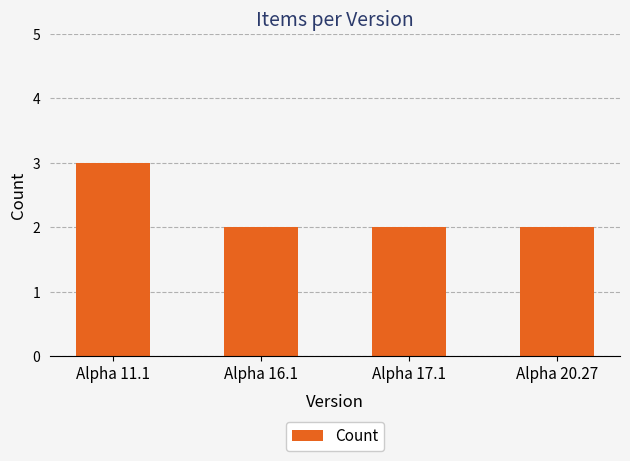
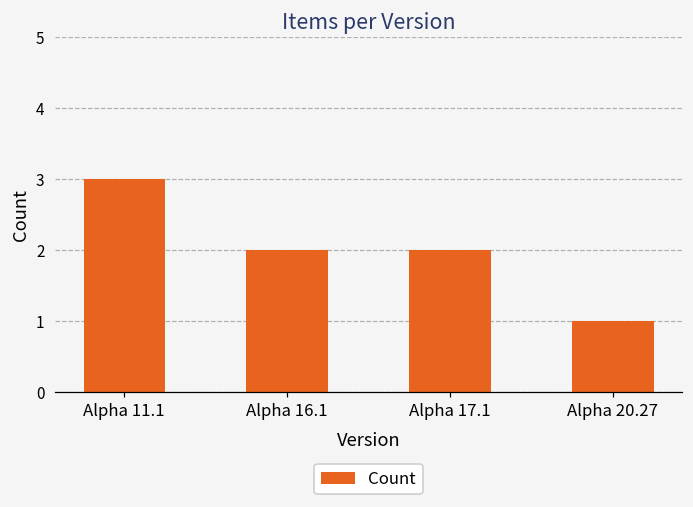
Alpha 20.27: 2 -> 1
